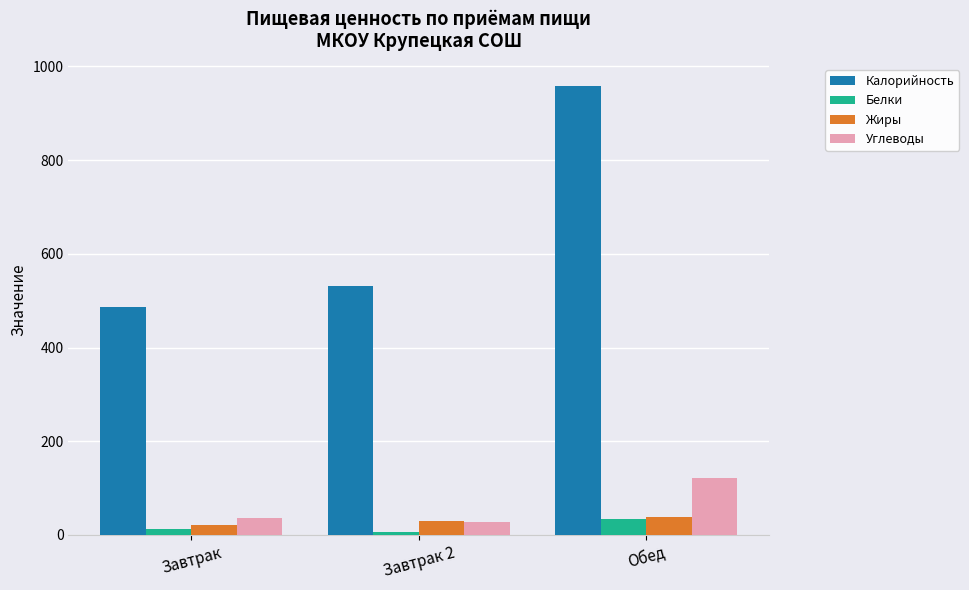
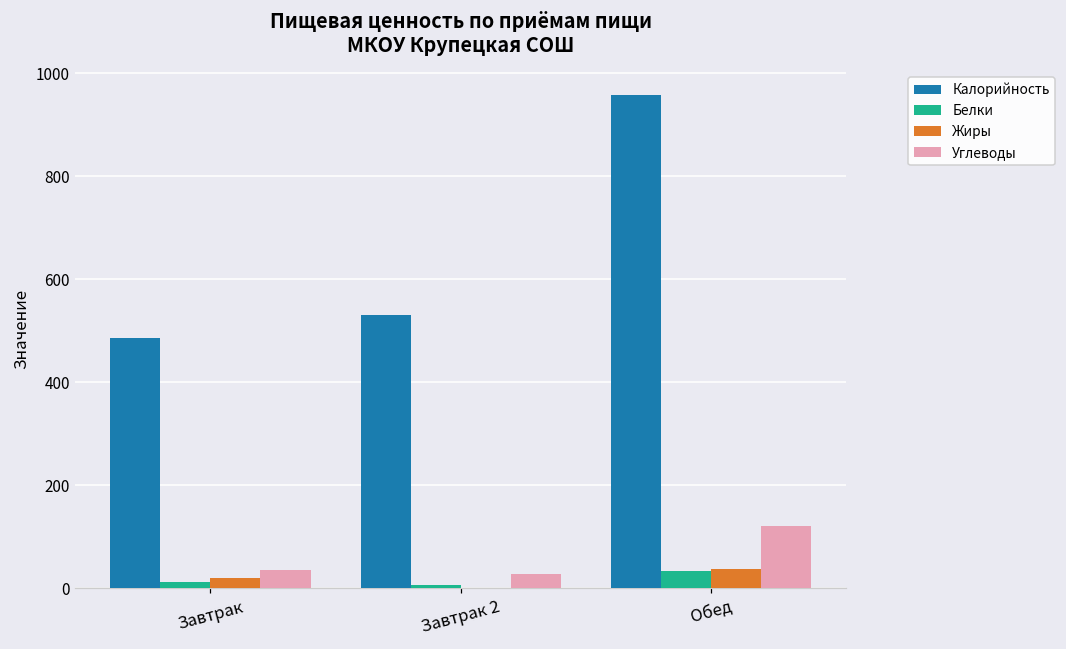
Жиры, Завтрак 2: 30 -> 0
